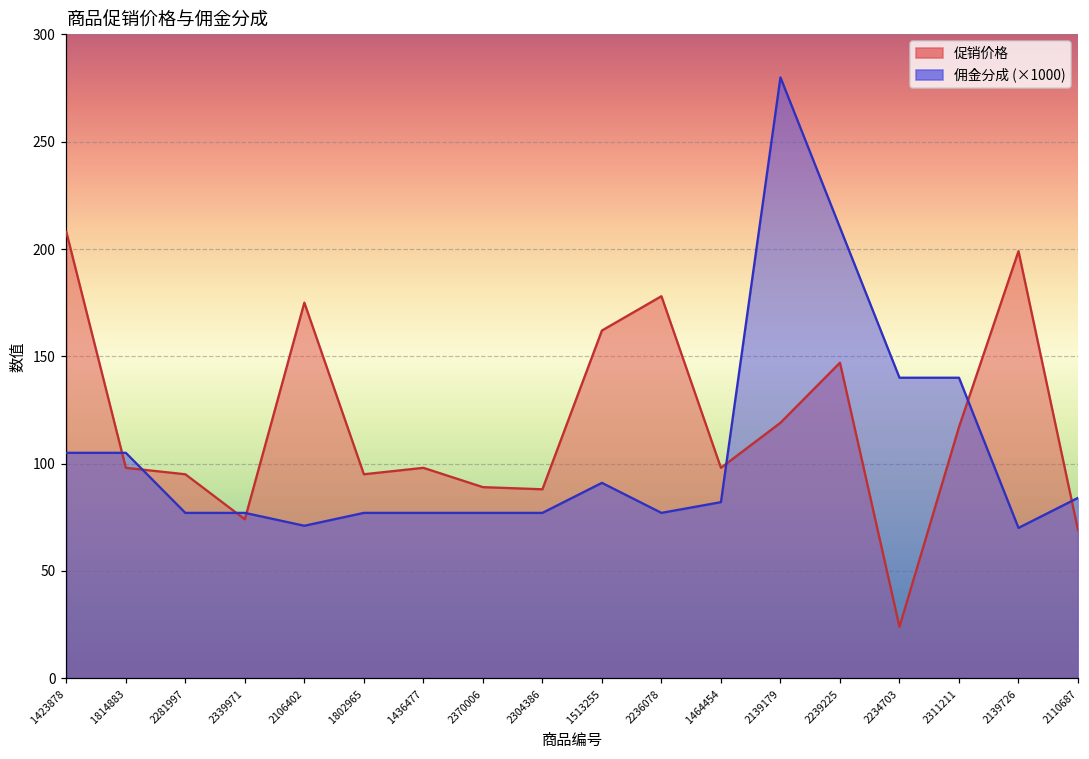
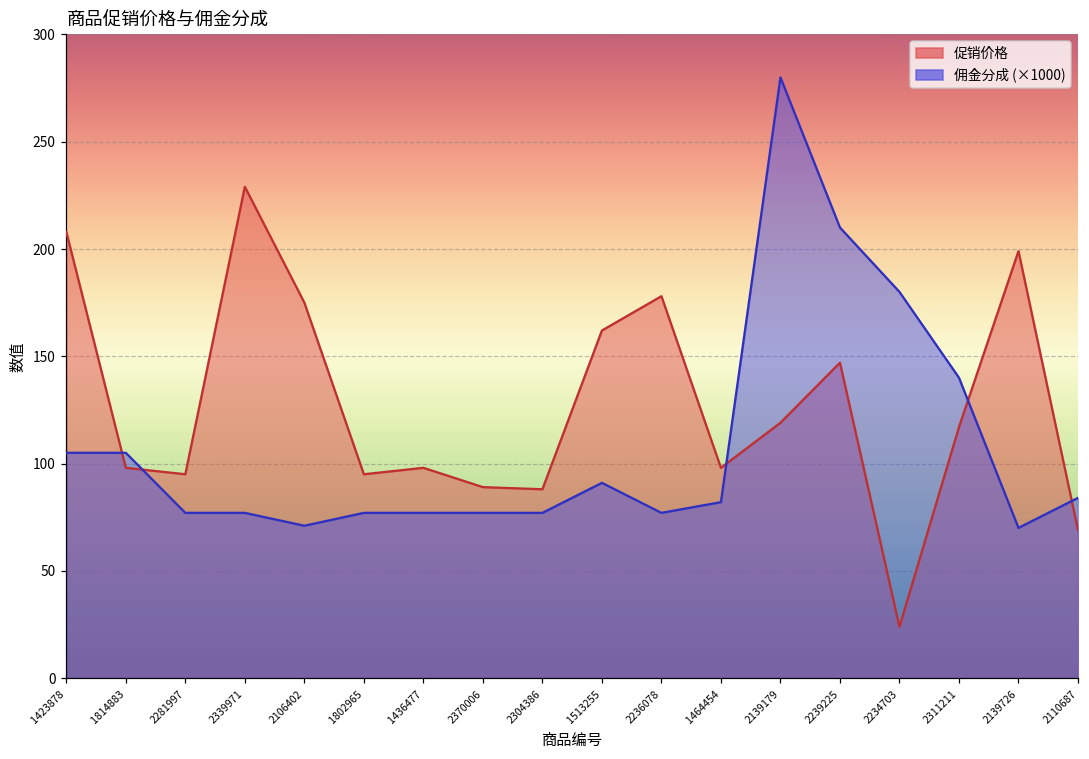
促销价格, 2339971: 74 -> 229
佣金分成 (×1000), 2234703: 140 -> 180
